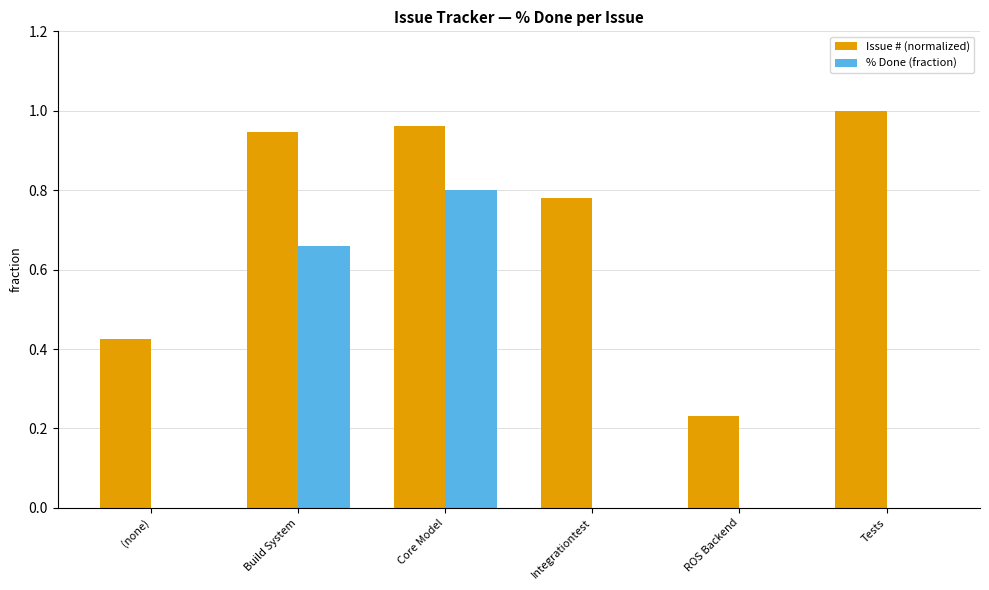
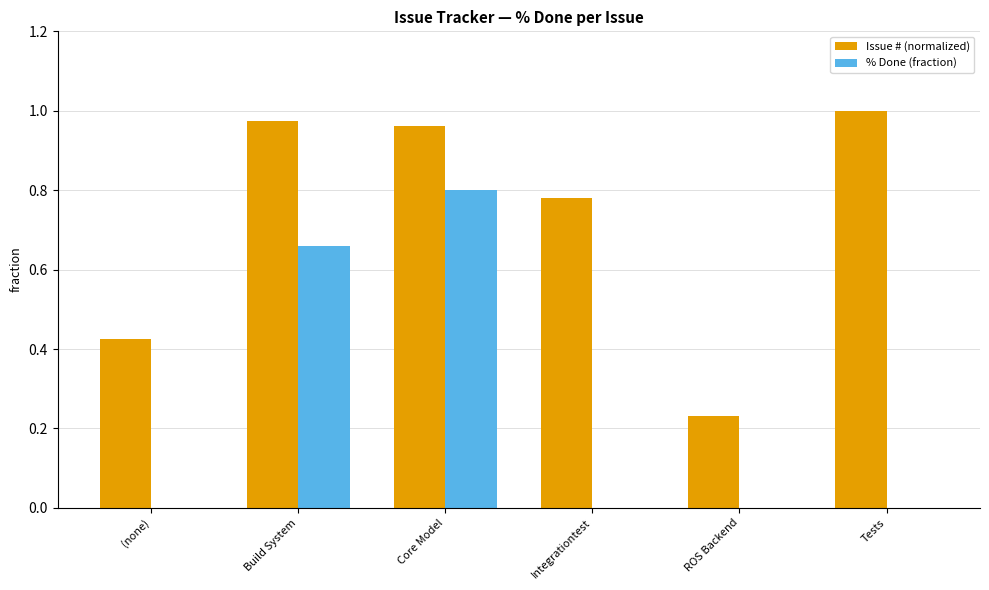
Issue # (normalized), Build System: 0.95 -> 0.98
